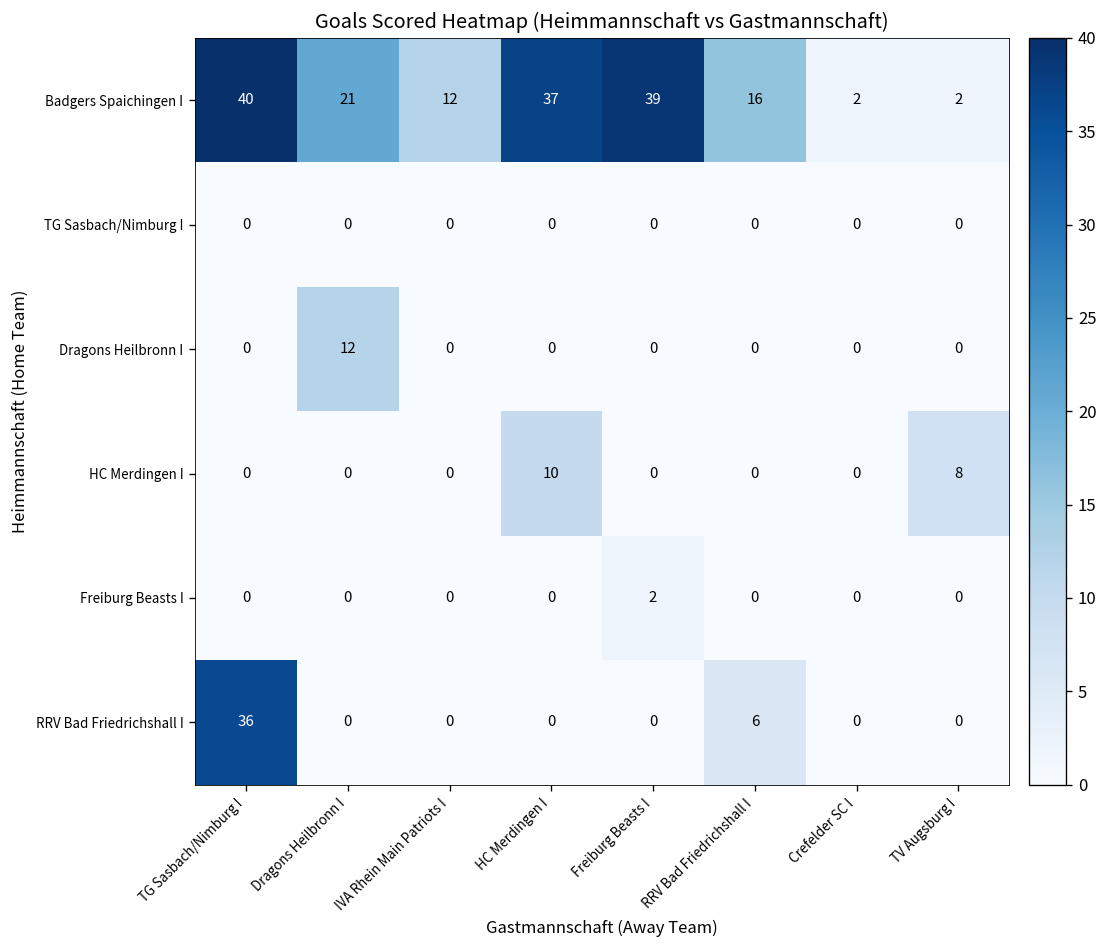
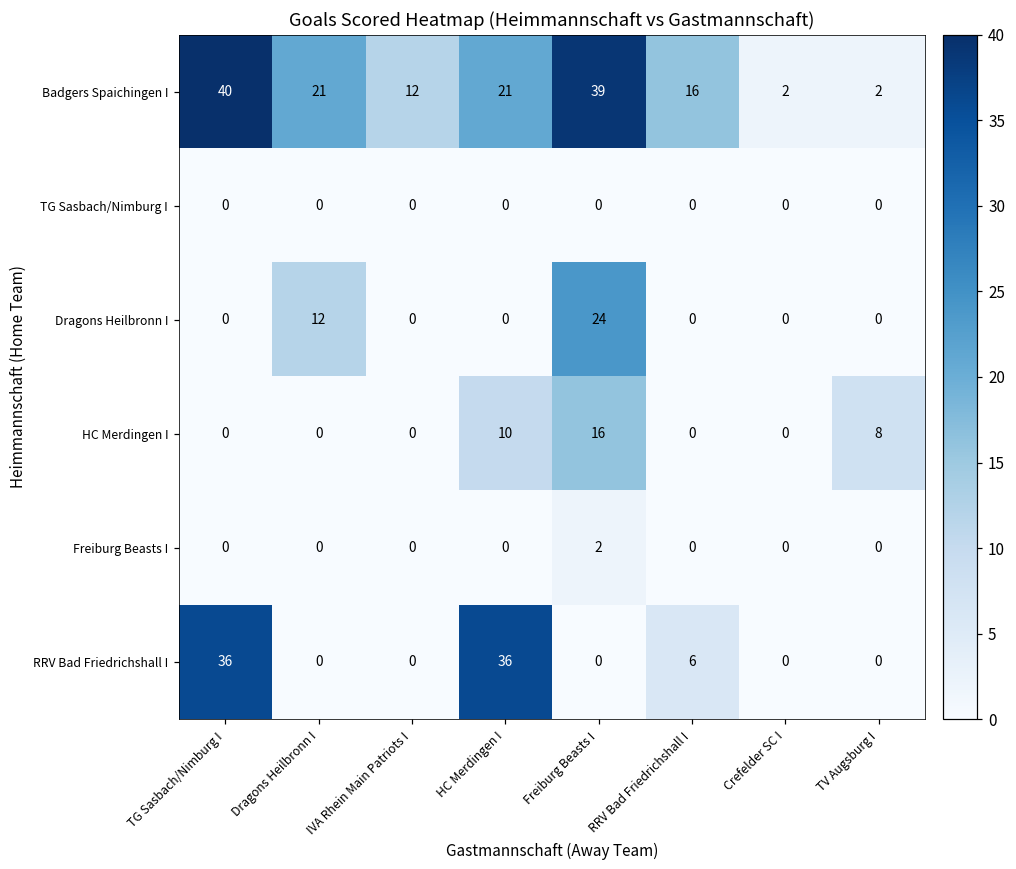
Badgers Spaichingen I, HC Merdingen I: 37 -> 21
Dragons Heilbronn I, Freiburg Beasts I: 0 -> 24
HC Merdingen I, Freiburg Beasts I: 0 -> 16
RRV Bad Friedrichshall I, HC Merdingen I: 0 -> 36
